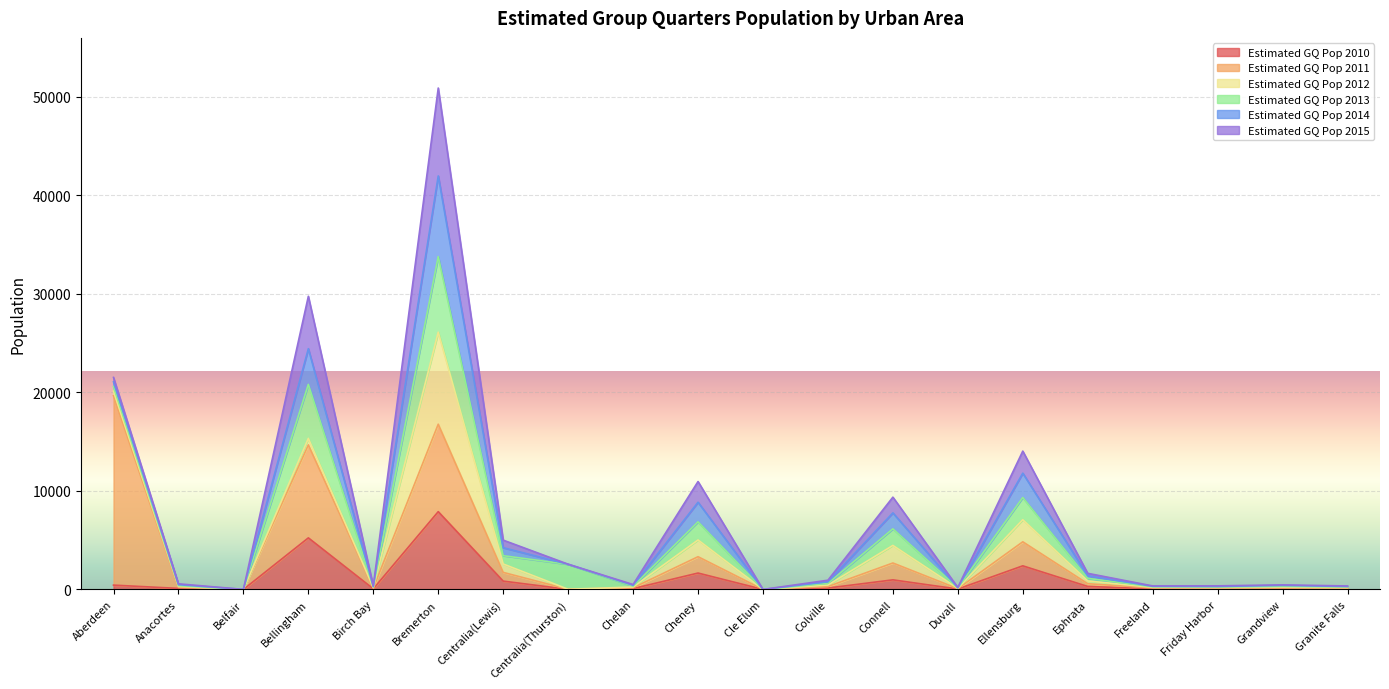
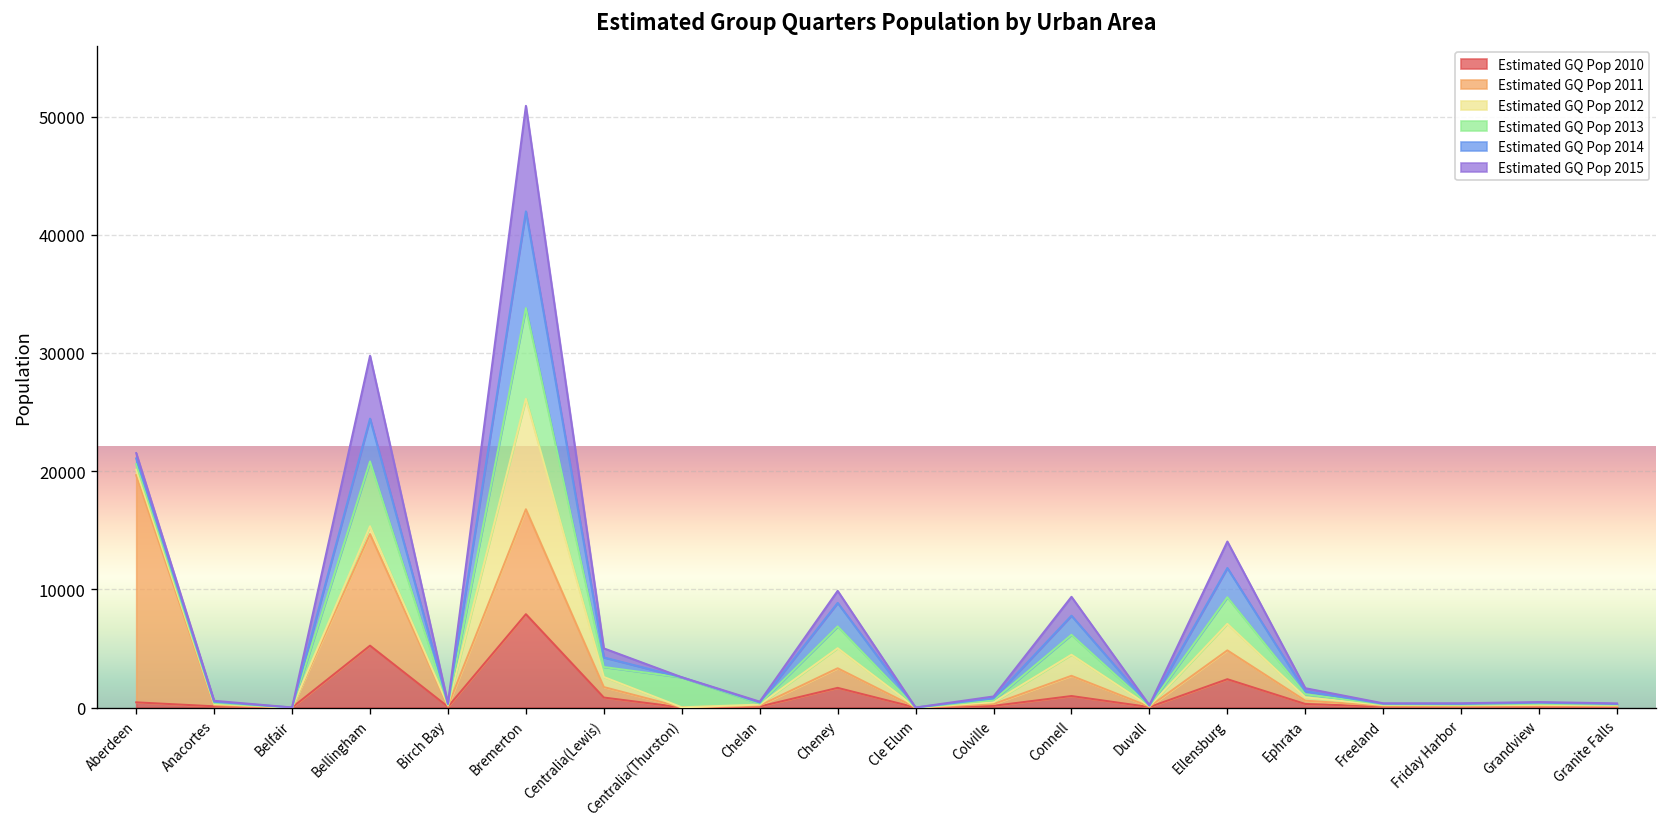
Estimated GQ Pop 2015, Cheney: 2000 -> 1000
